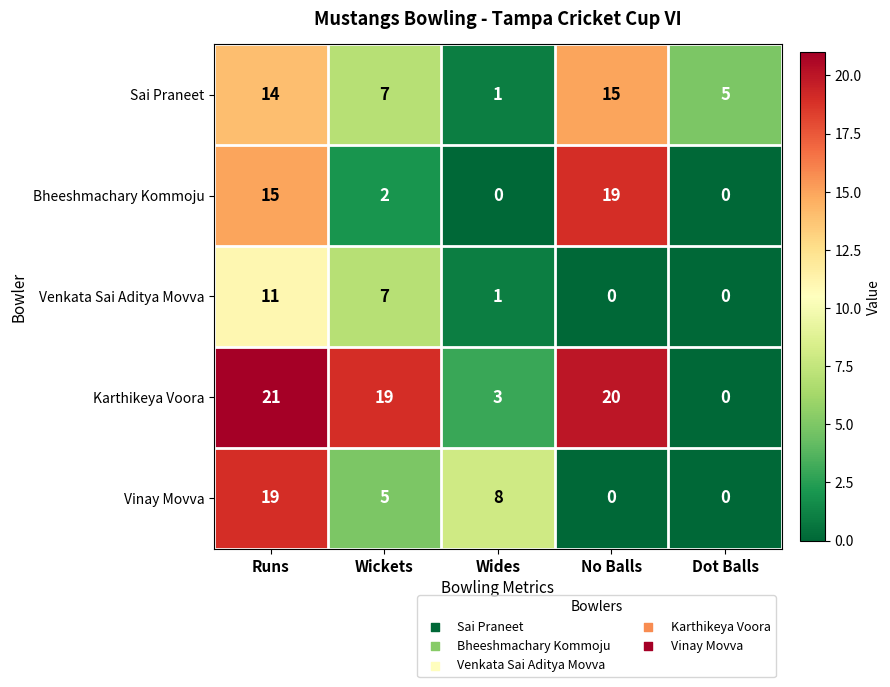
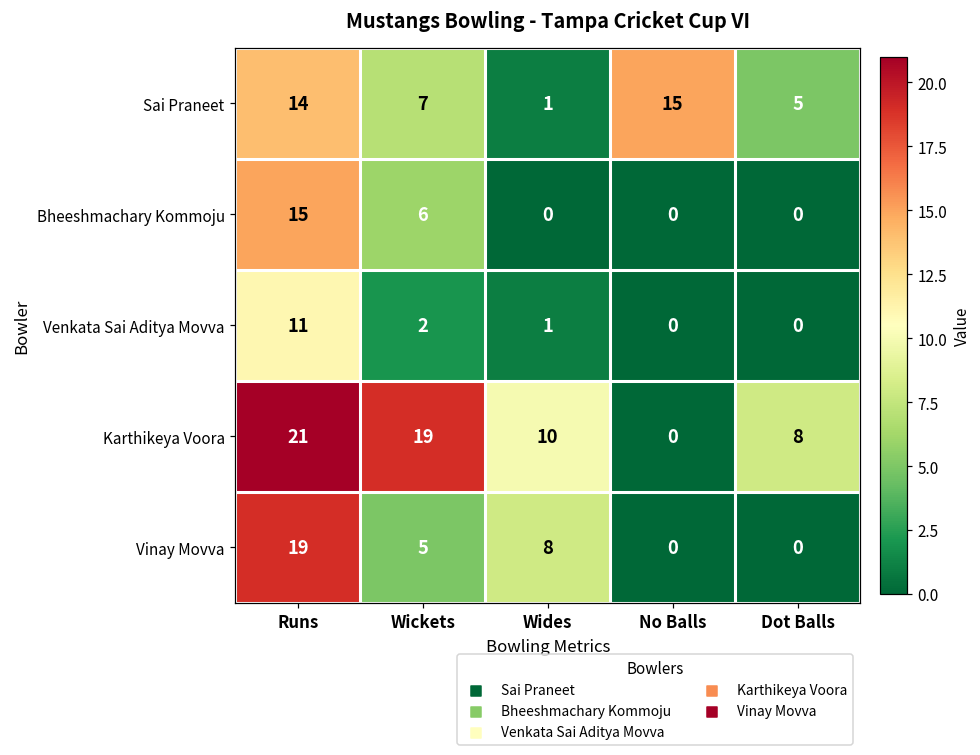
Bheeshmachary Kommoju, Wickets: 2 -> 6
Bheeshmachary Kommoju, No Balls: 19 -> 0
Venkata Sai Aditya Movva, Wickets: 7 -> 2
Karthikeya Voora, Wides: 3 -> 10
Karthikeya Voora, No Balls: 20 -> 0
Karthikeya Voora, Dot Balls: 0 -> 8
